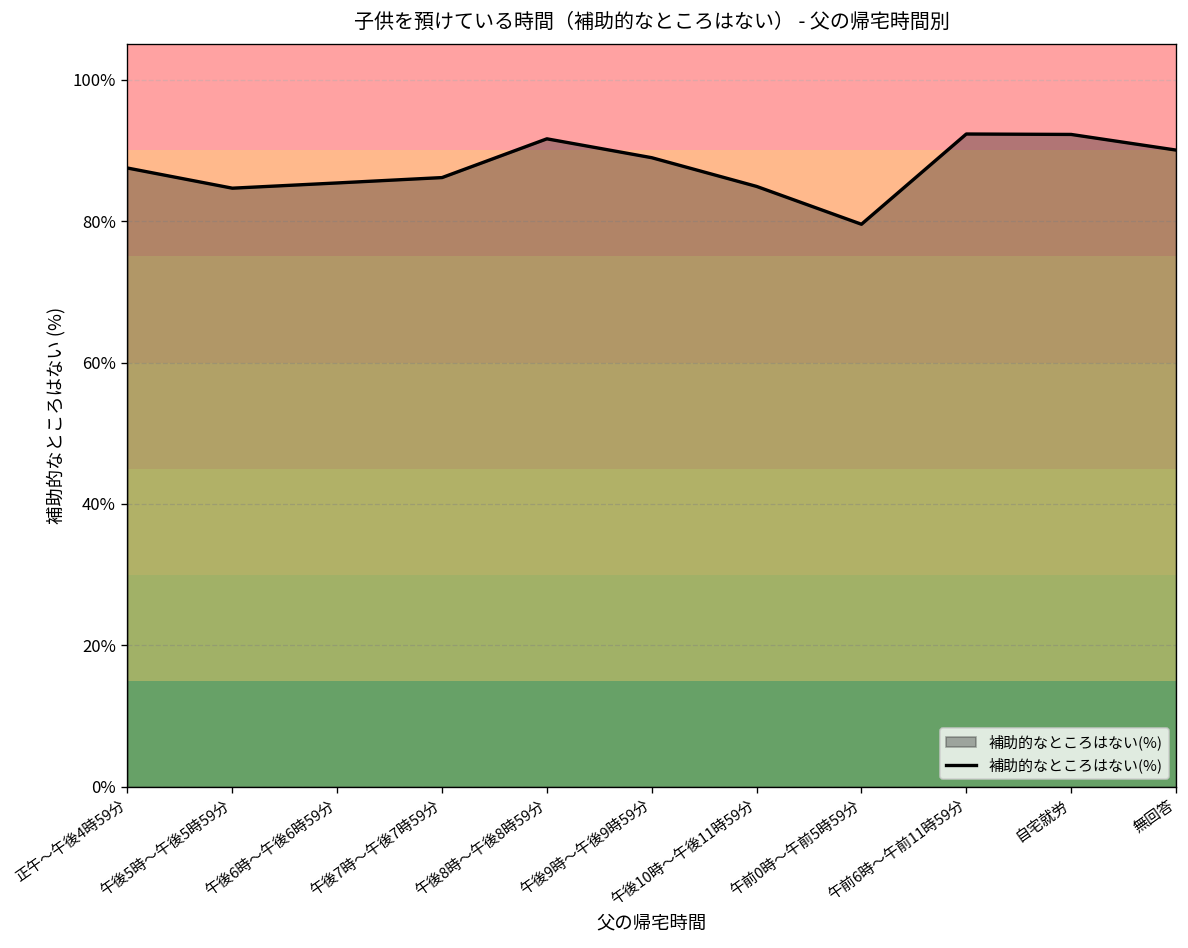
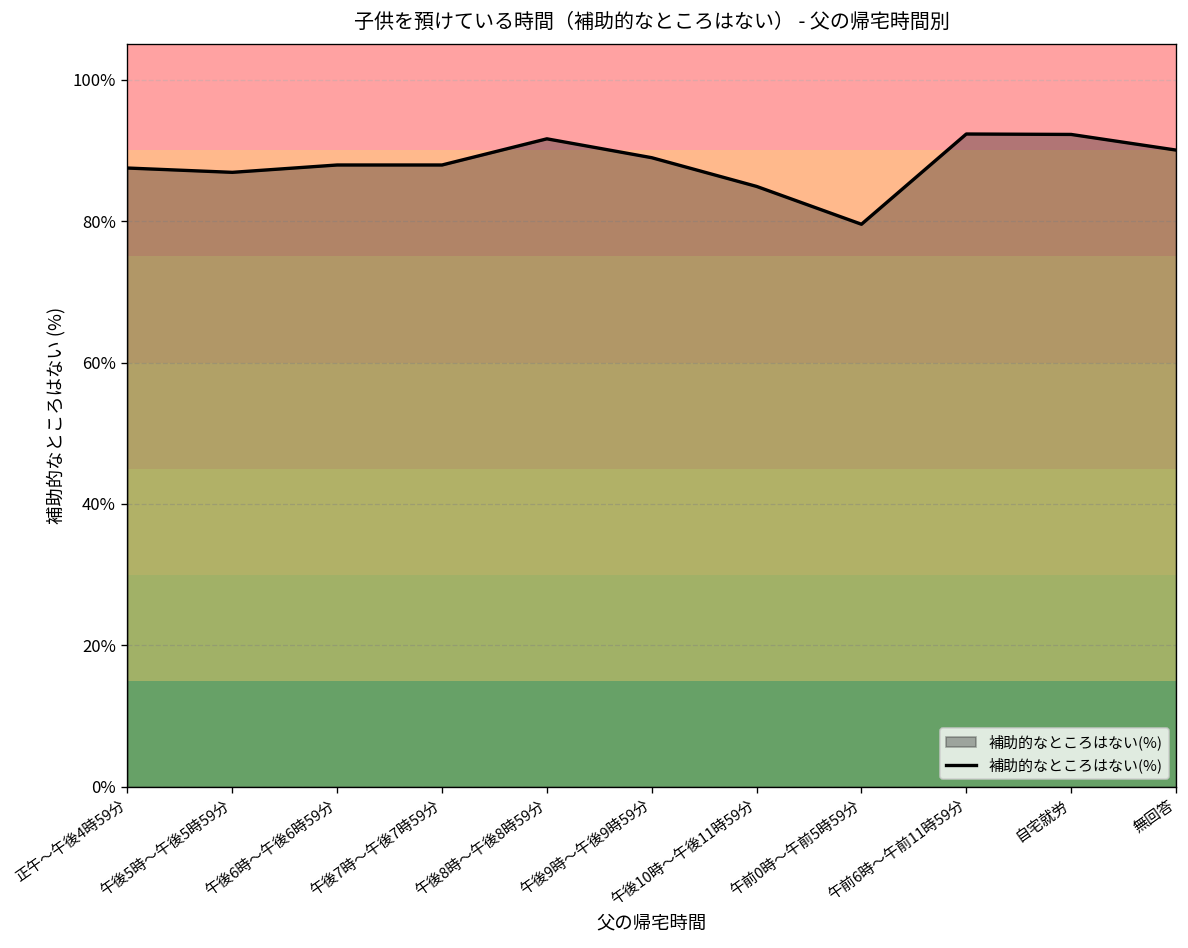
午後5時～午後5時59分: 85% -> 87%
午後6時～午後6時59分: 85% -> 88%
午後7時～午後7時59分: 86% -> 88%
